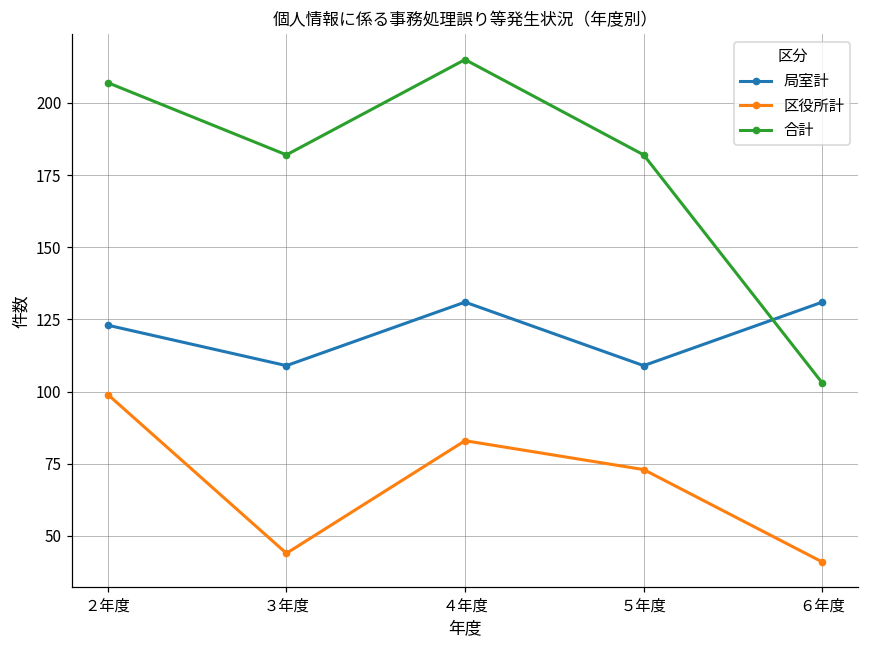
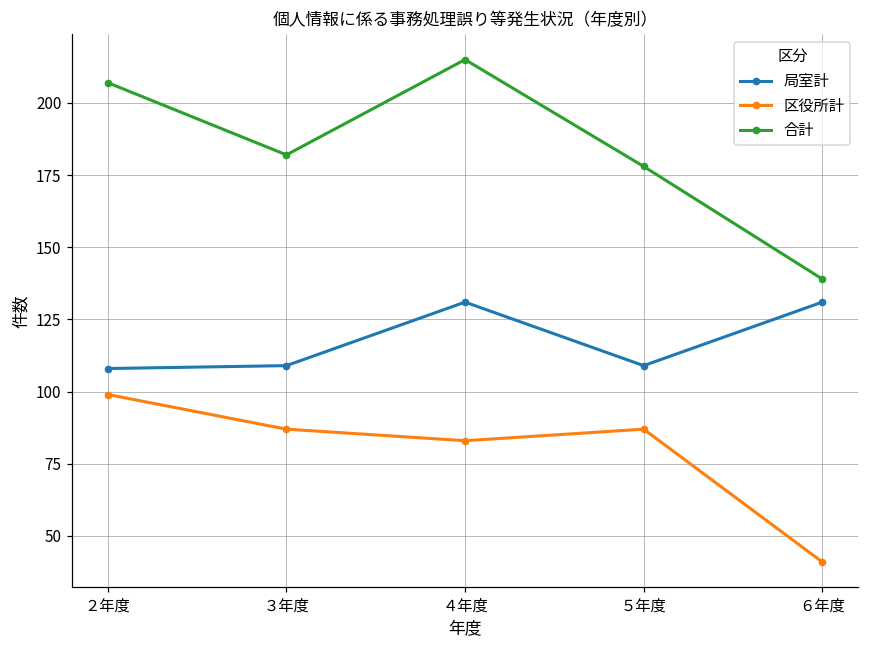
局室計, ２年度: 123 -> 108
区役所計, ３年度: 44 -> 87
区役所計, ５年度: 73 -> 87
合計, ５年度: 182 -> 178
合計, ６年度: 103 -> 139
